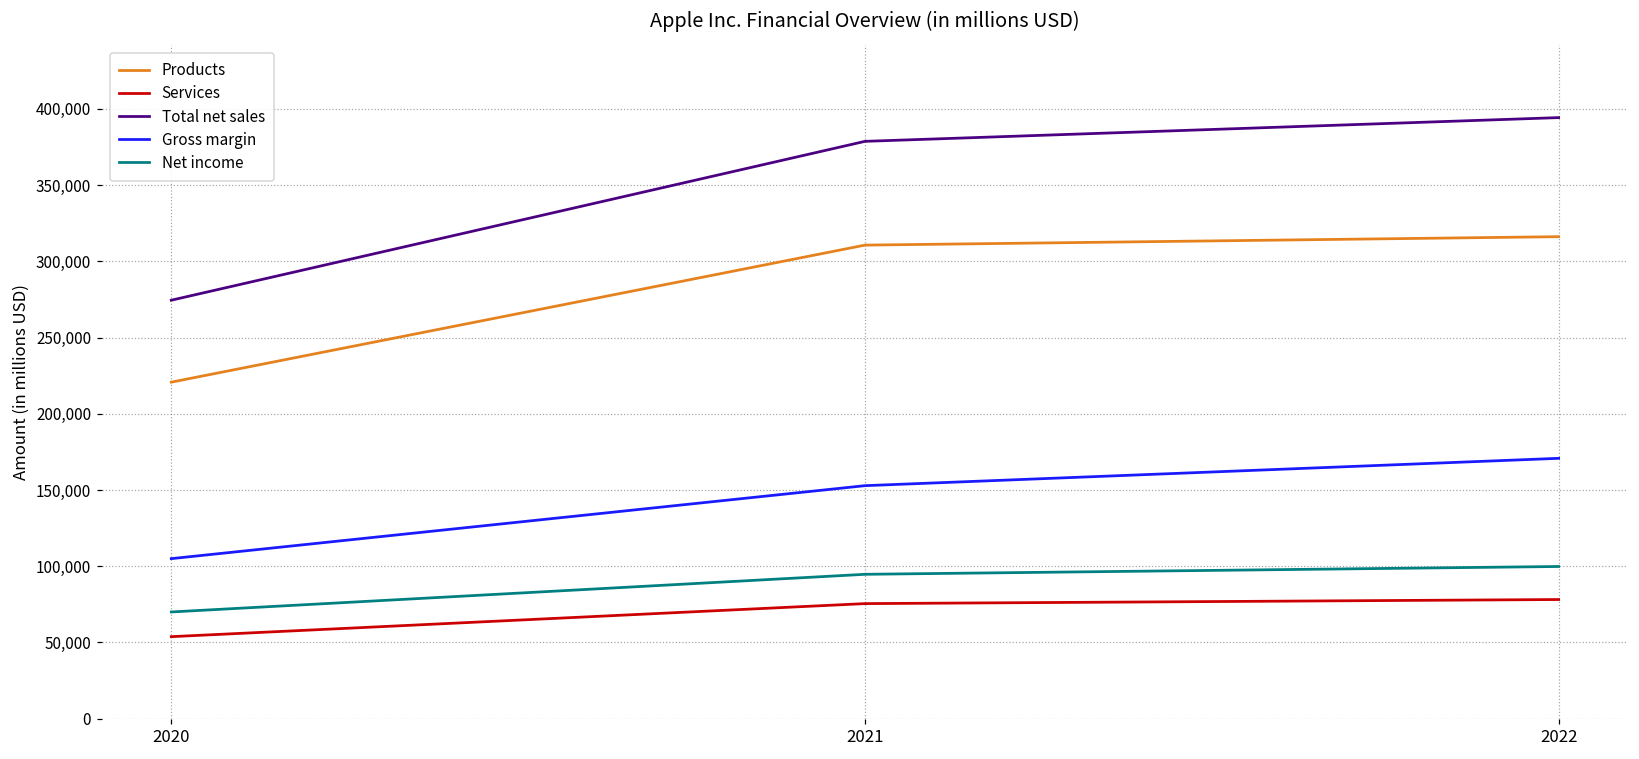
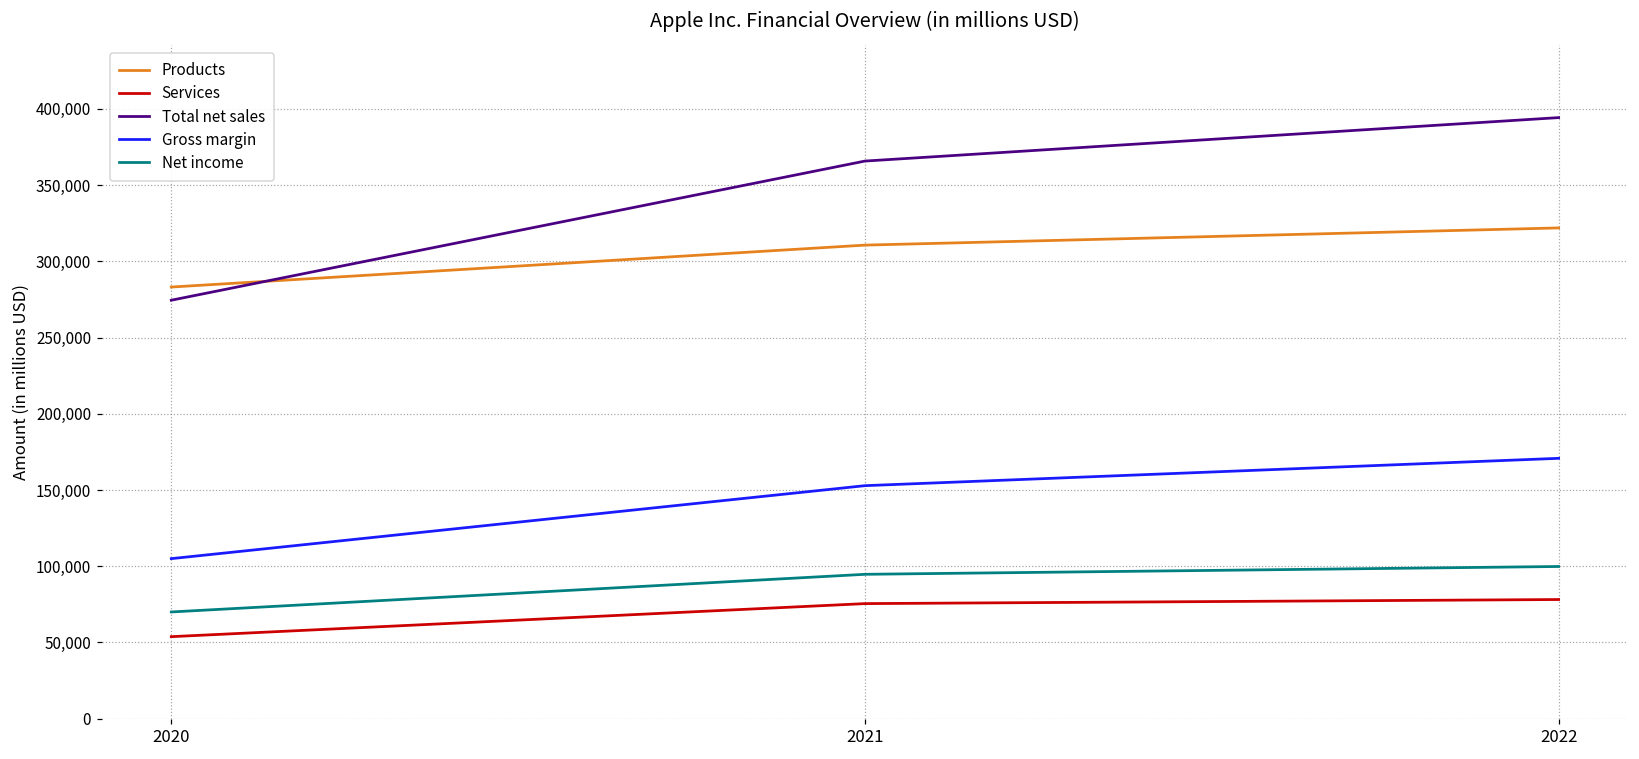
Products, 2020: 221,000 -> 283,000
Total net sales, 2021: 379,000 -> 366,000
Products, 2022: 316,000 -> 322,000
